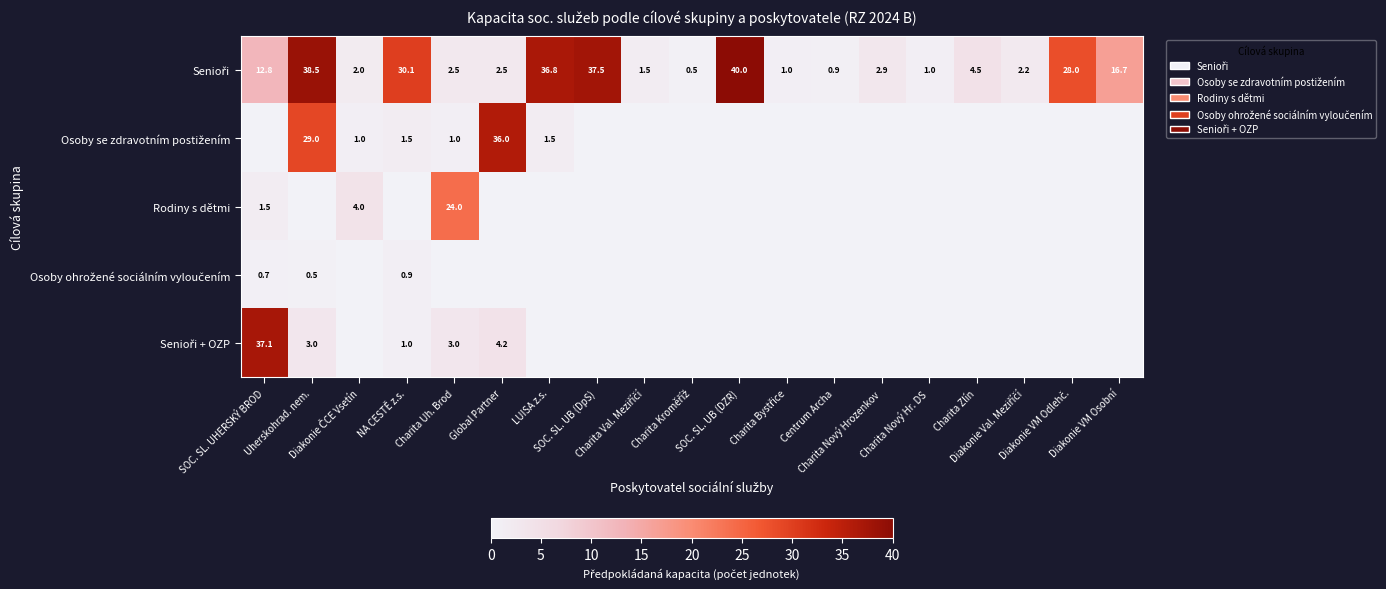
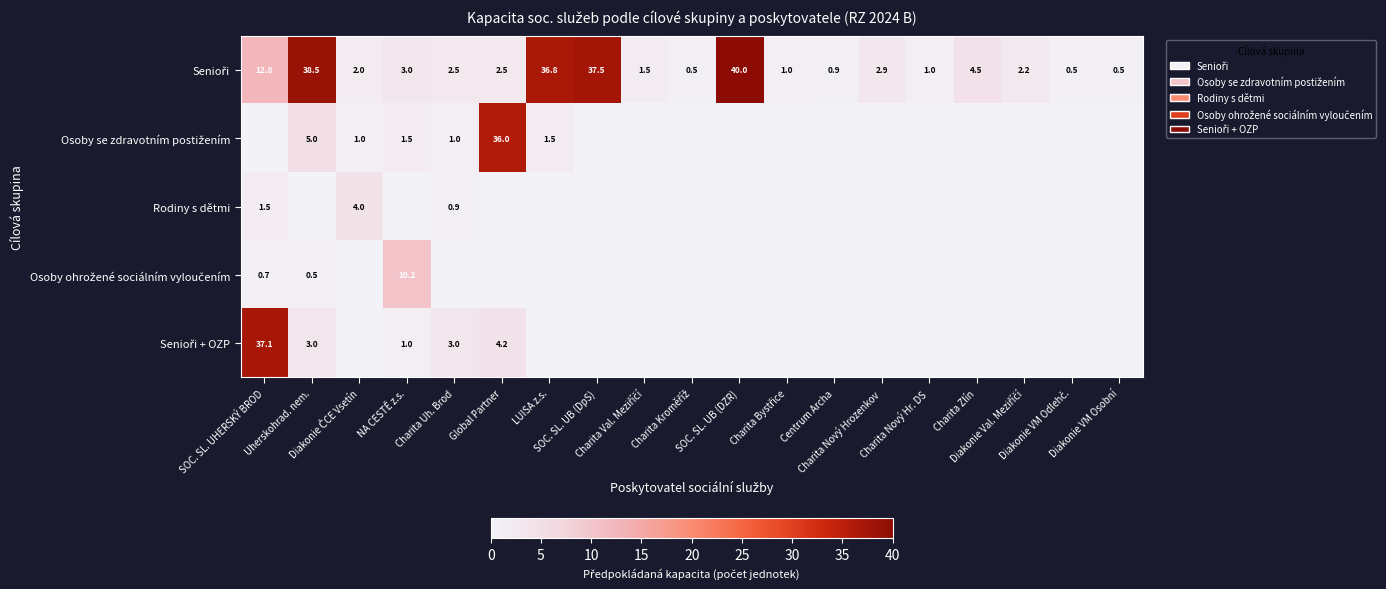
Senioři, NA CESTĚ z.s.: 30.1 -> 3.0
Senioři, Diakonie VM Odlehč.: 28.0 -> 0.5
Senioři, Diakonie VM Osobní: 16.7 -> 0.5
Osoby se zdravotním postižením, Uherskohrad. nem.: 29.0 -> 5.0
Rodiny s dětmi, Charita Uh. Brod: 24.0 -> 0.9
Osoby ohrožené sociálním vyloučením, NA CESTĚ z.s.: 0.9 -> 10.2
